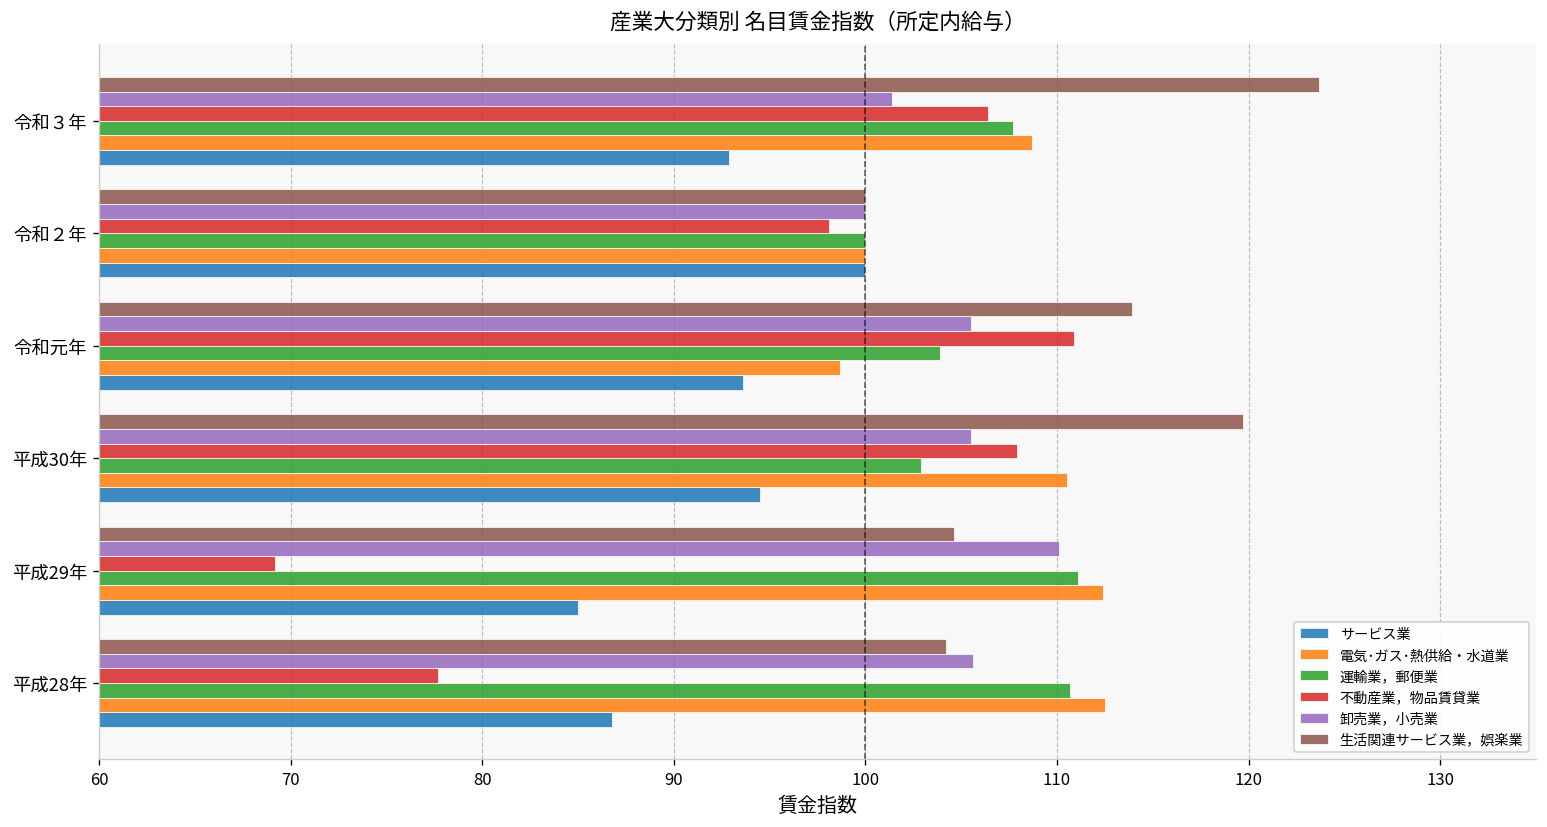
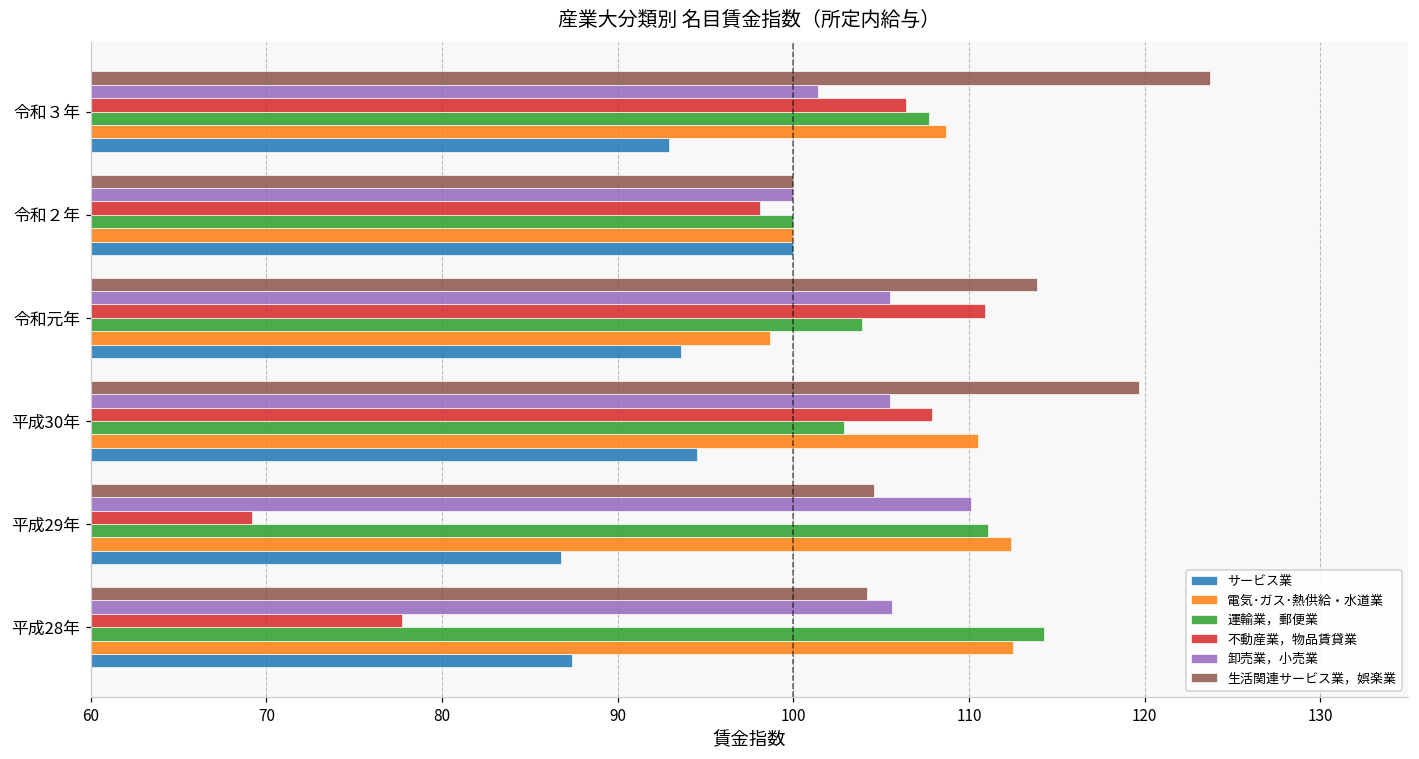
サービス業, 平成29年: 85.0 -> 86.8
運輸業，郵便業, 平成28年: 110.7 -> 114.3
サービス業, 平成28年: 86.8 -> 87.4
